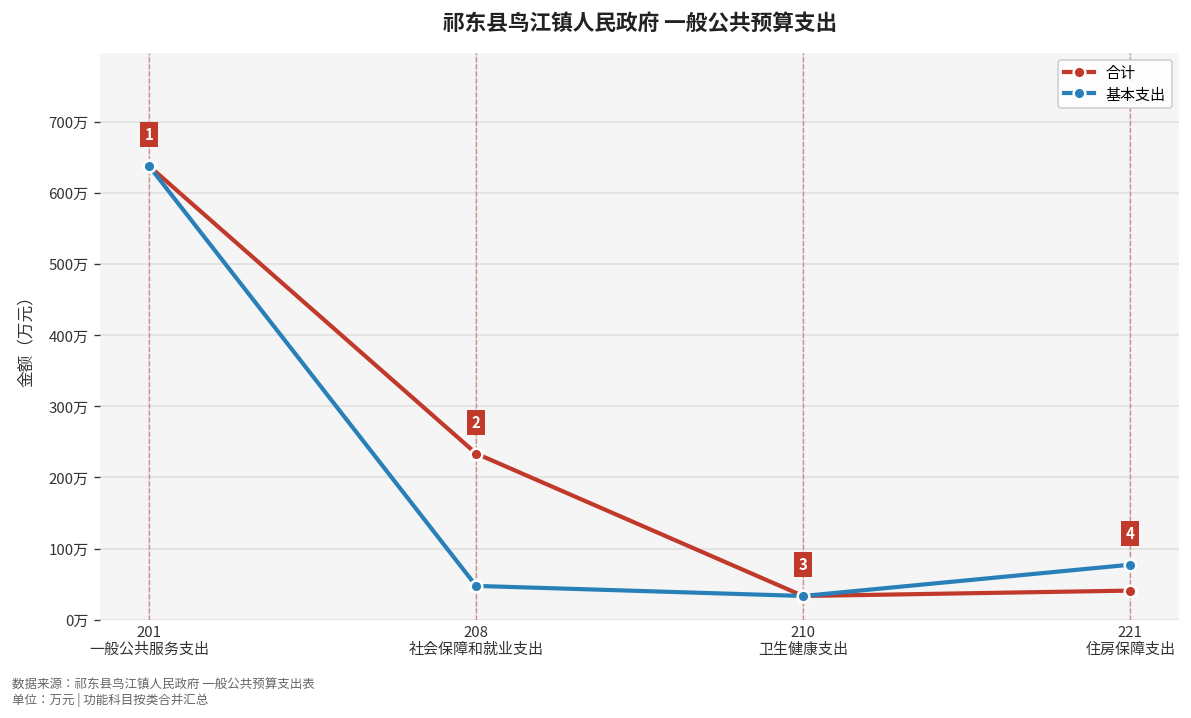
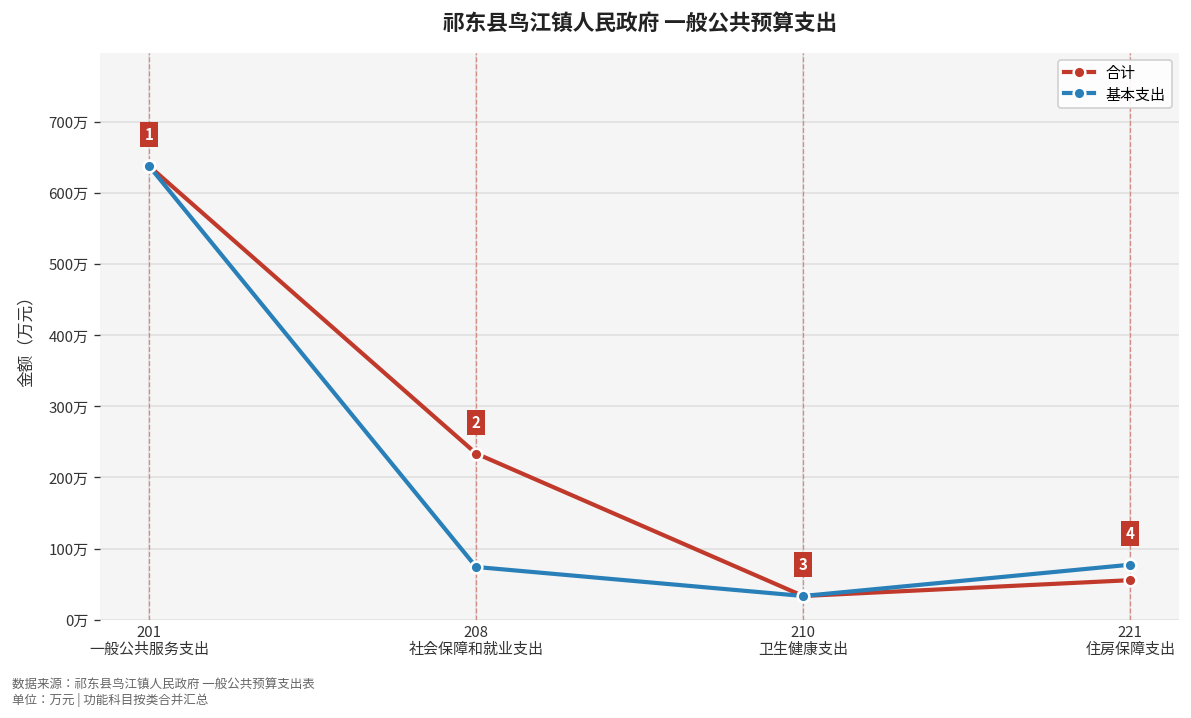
基本支出, 208 社会保障和就业支出: 50万 -> 70万
合计, 221 住房保障支出: 40万 -> 60万
